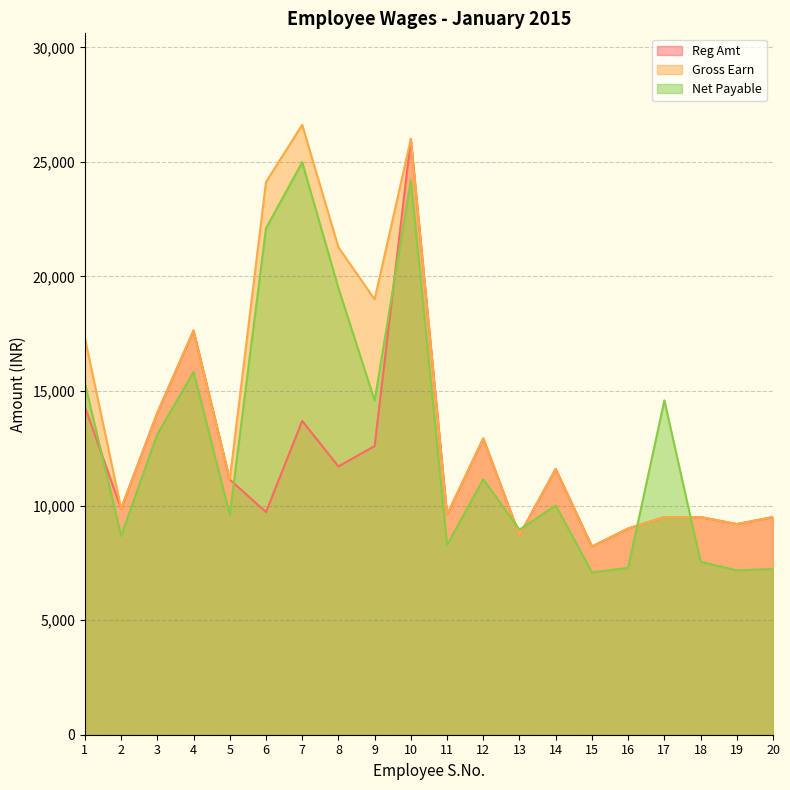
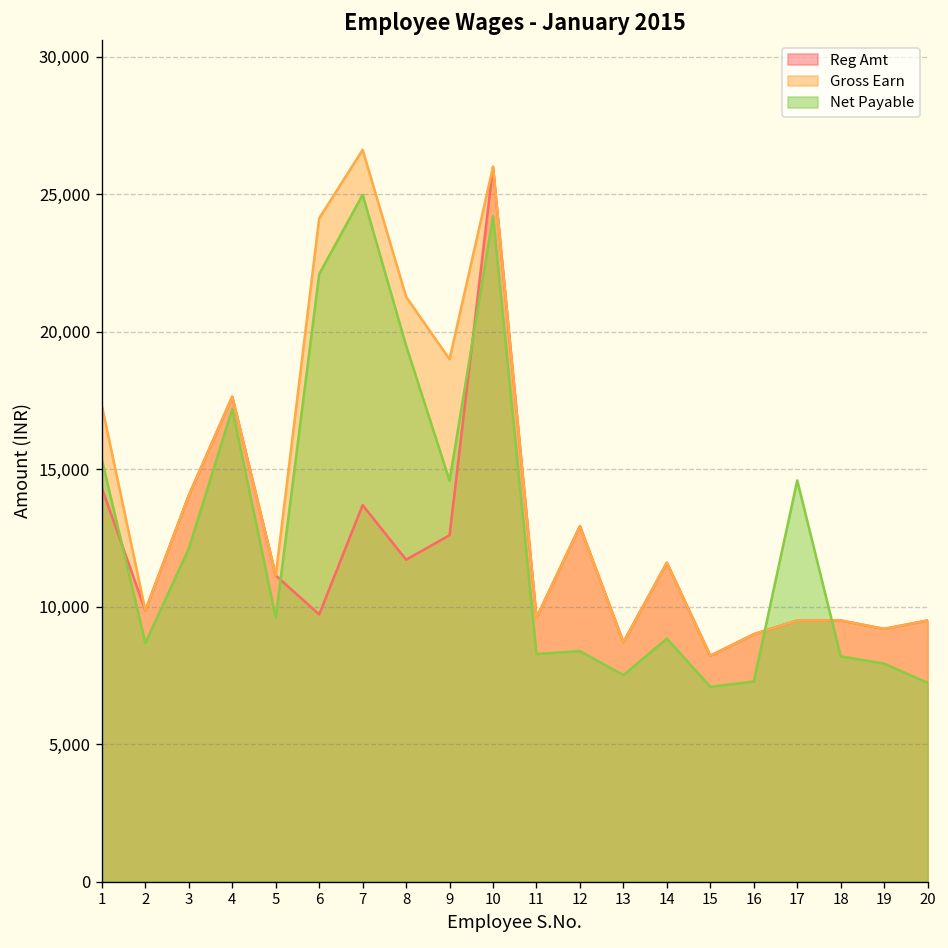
Net Payable, 3: 13,100 -> 12,100
Net Payable, 4: 15,800 -> 17,200
Net Payable, 12: 11,200 -> 8,400
Net Payable, 13: 9,000 -> 7,500
Net Payable, 14: 10,000 -> 8,800
Net Payable, 18: 7,500 -> 8,200
Net Payable, 19: 7,200 -> 7,900
